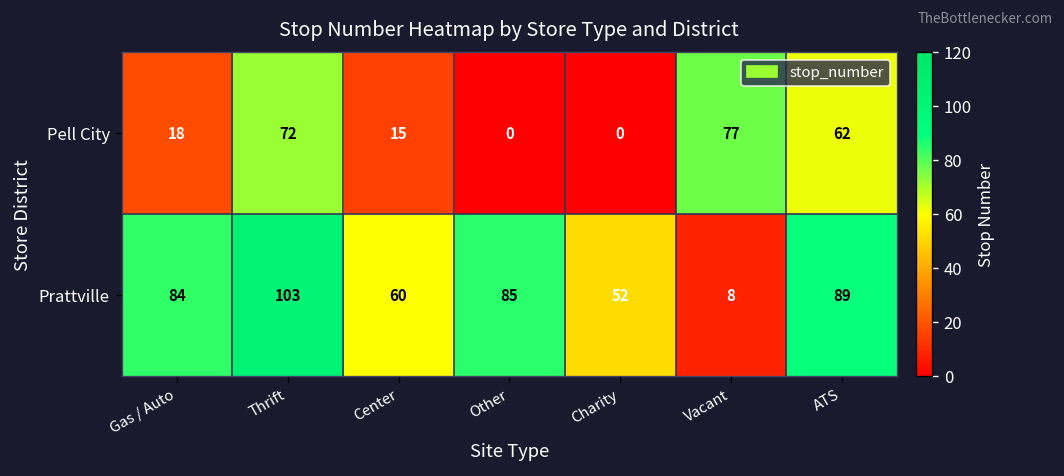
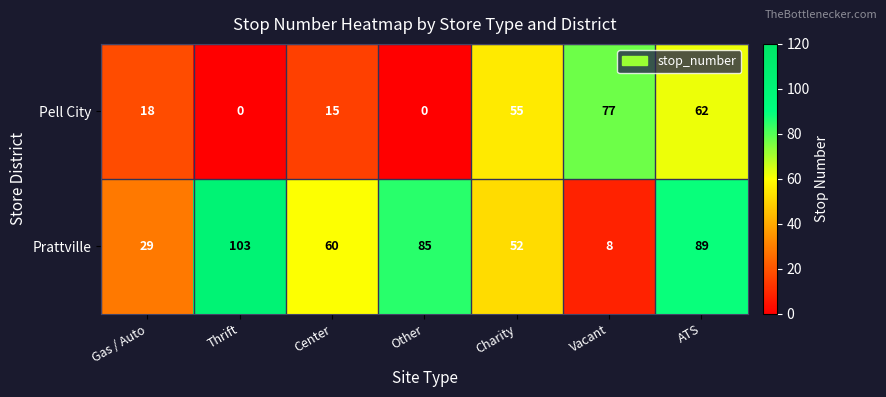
Pell City, Thrift: 72 -> 0
Pell City, Charity: 0 -> 55
Prattville, Gas / Auto: 84 -> 29
